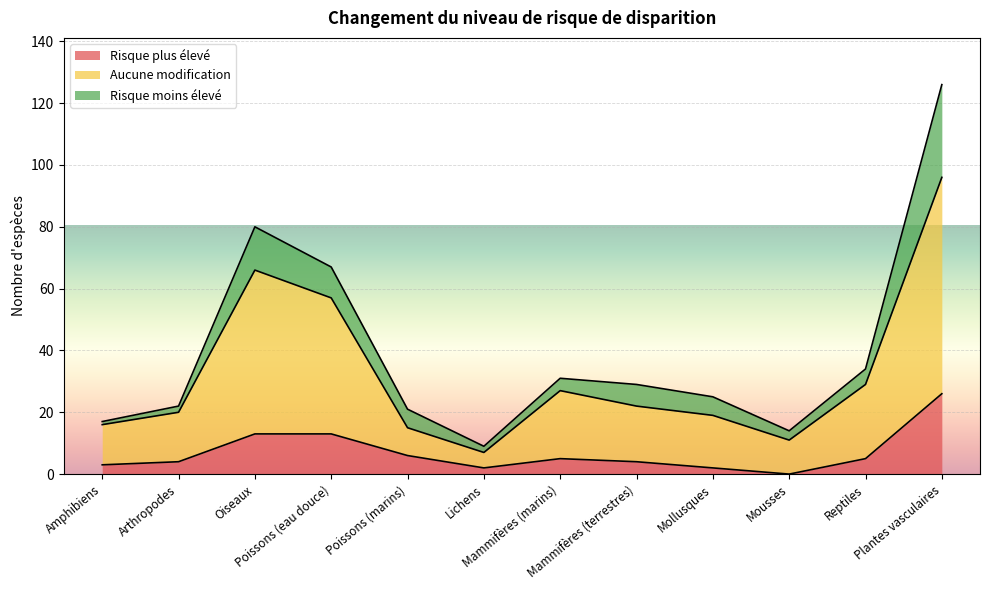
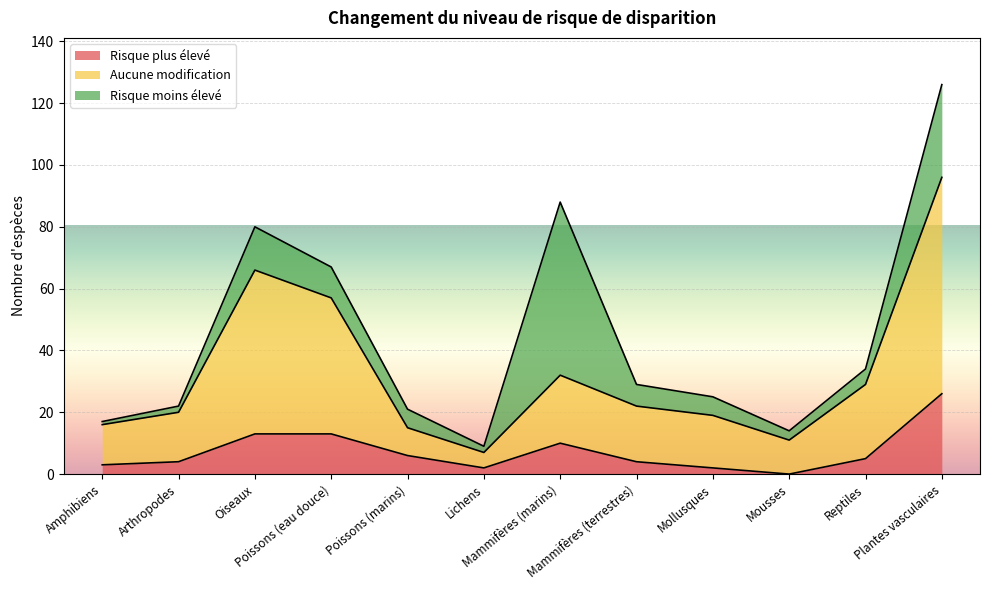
Risque plus élevé, Mammifères (marins): 5 -> 10
Risque moins élevé, Mammifères (marins): 4 -> 56
